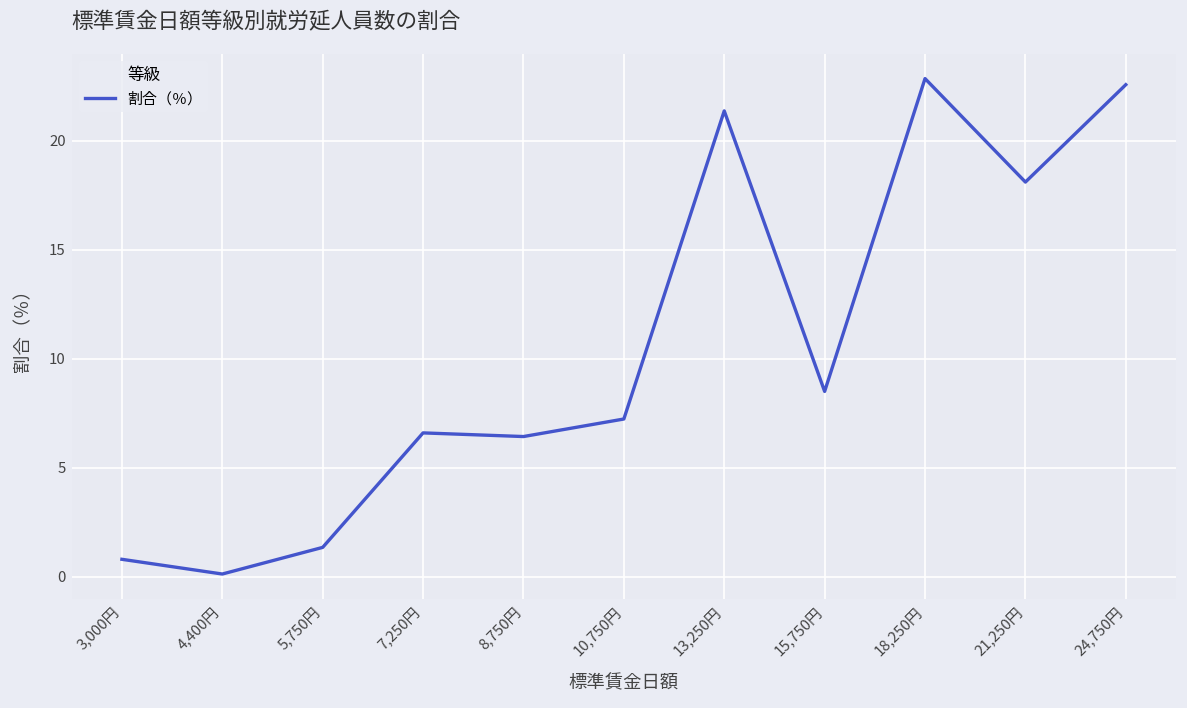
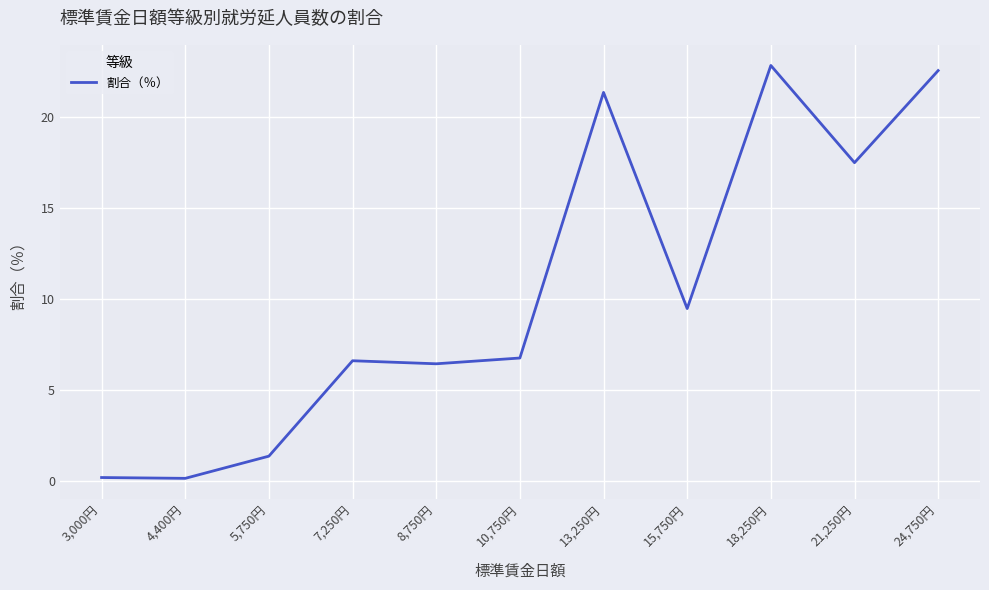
3,000円: 0.8 -> 0.2
10,750円: 7.2 -> 6.8
15,750円: 8.5 -> 9.5
21,250円: 18.1 -> 17.5
